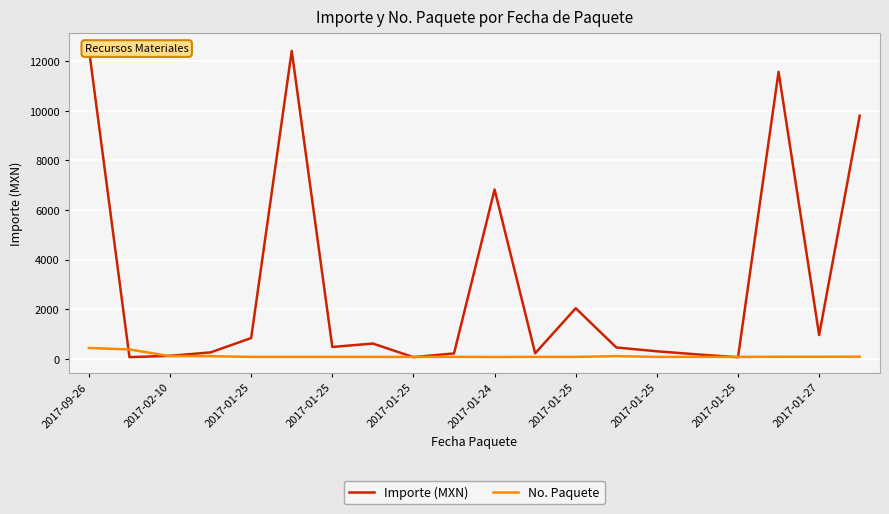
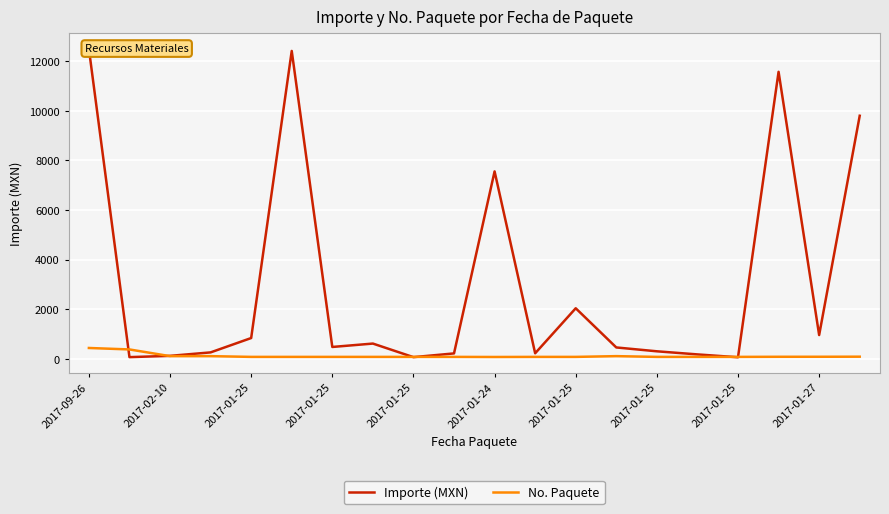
Importe (MXN), 2017-01-24: 6800 -> 7600
